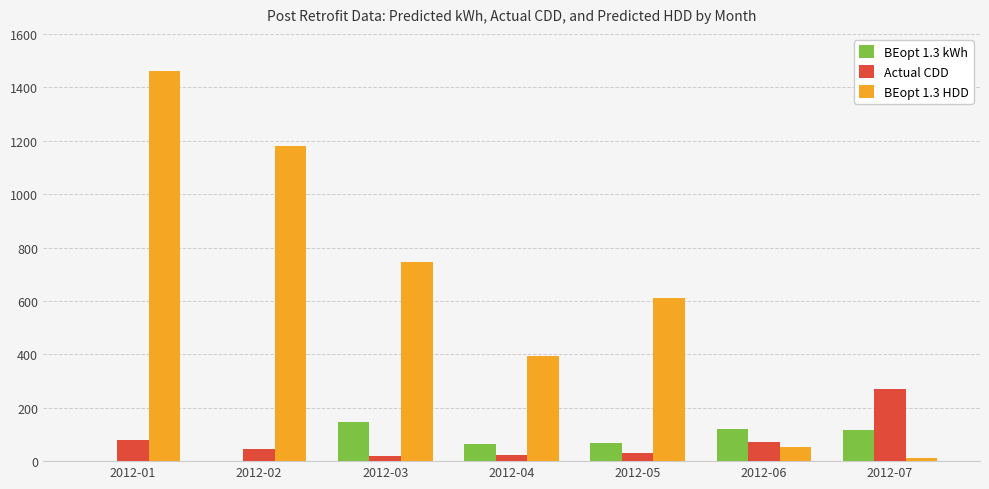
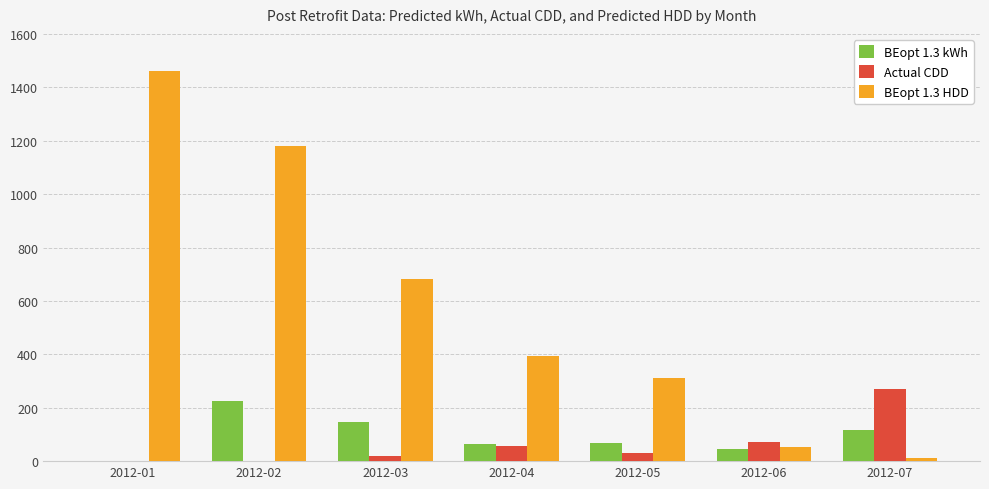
Actual CDD, 2012-01: 80 -> 0
BEopt 1.3 kWh, 2012-02: 0 -> 220
Actual CDD, 2012-02: 50 -> 0
BEopt 1.3 HDD, 2012-03: 750 -> 680
Actual CDD, 2012-04: 20 -> 60
BEopt 1.3 HDD, 2012-05: 610 -> 310
BEopt 1.3 kWh, 2012-06: 120 -> 40
